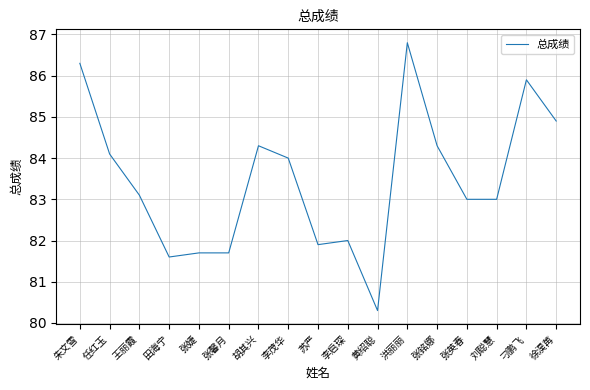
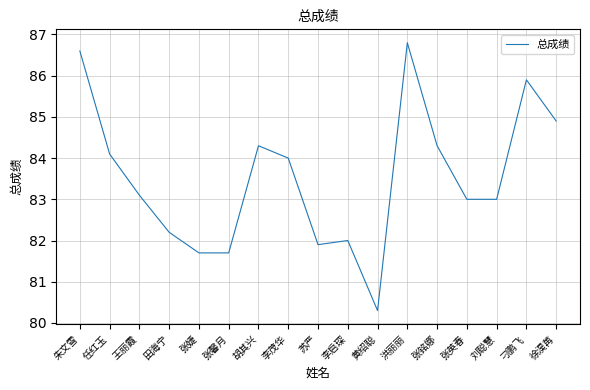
朱文雪: 86.3 -> 86.6
田海宁: 81.6 -> 82.2
